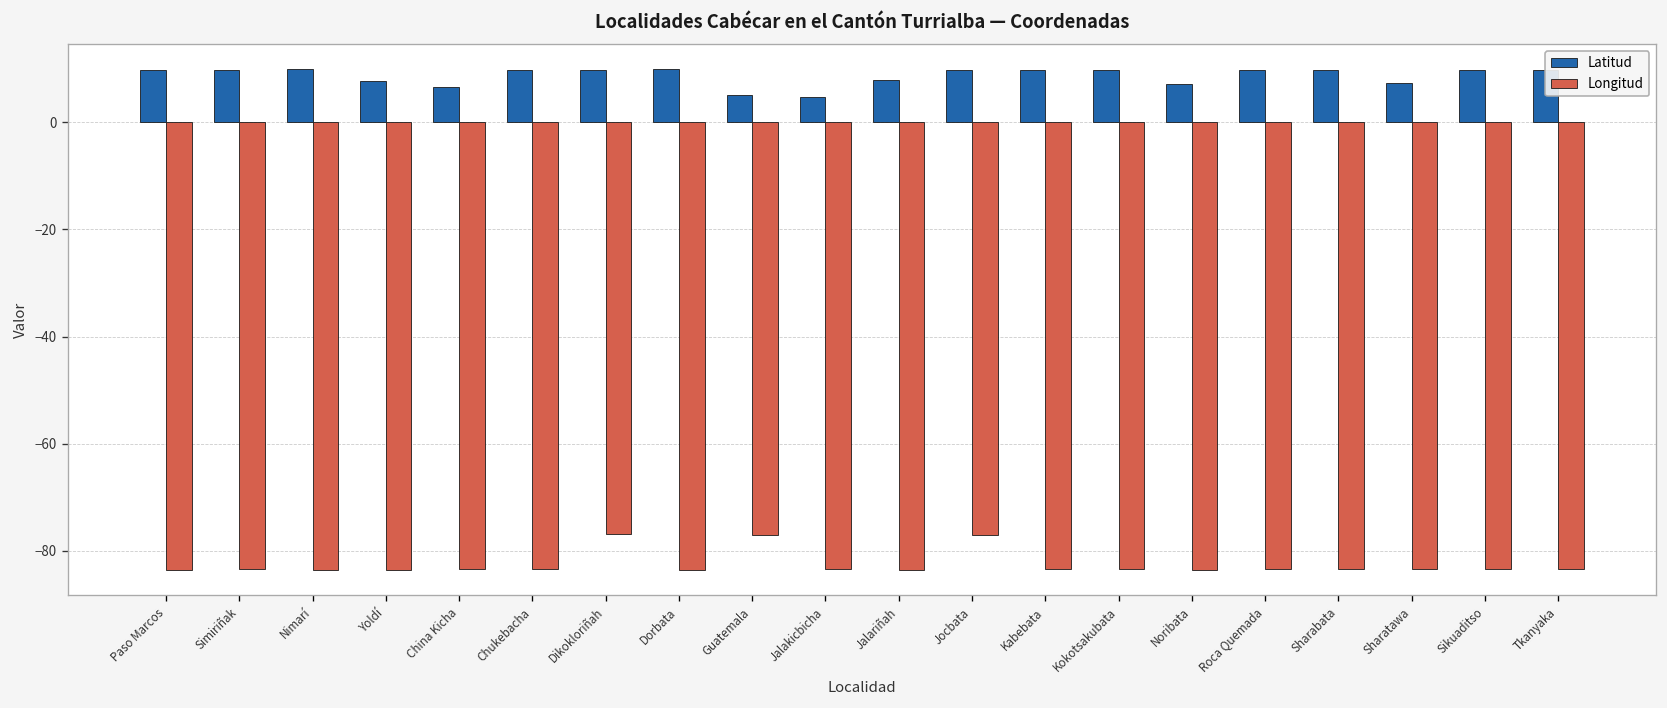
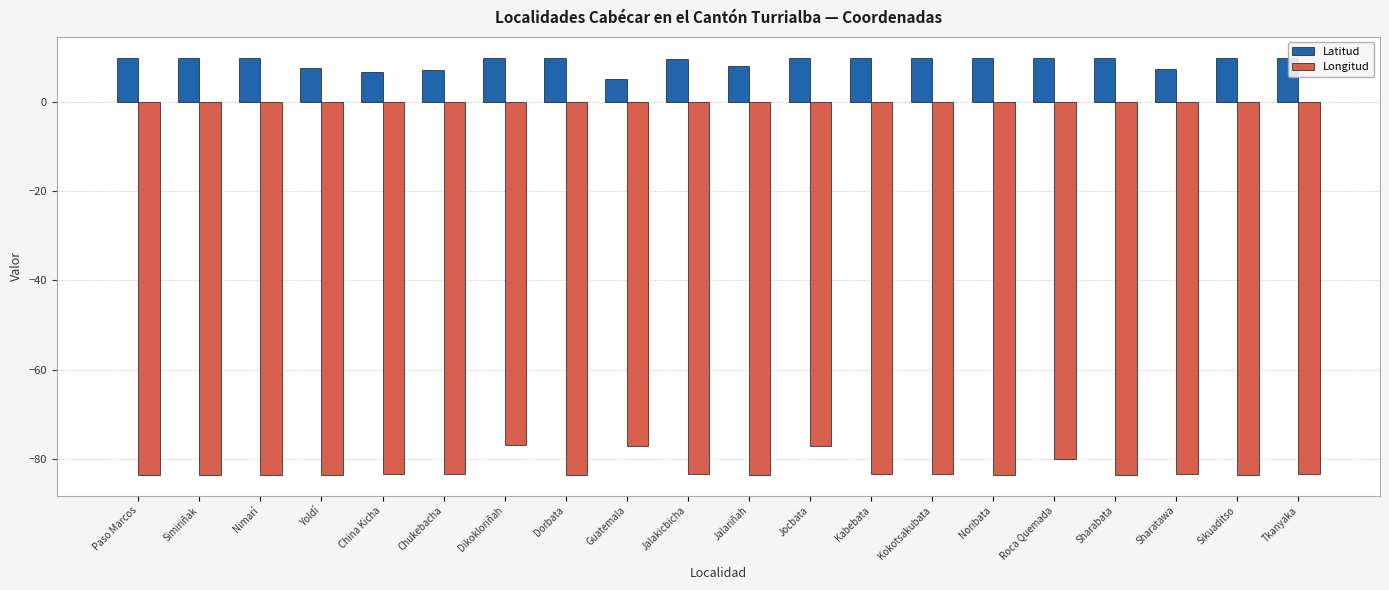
Latitud, Chukebacha: 10 -> 7
Latitud, Jalakicbicha: 5 -> 10
Latitud, Noribata: 7 -> 10
Longitud, Roca Quemada: -83 -> -80
